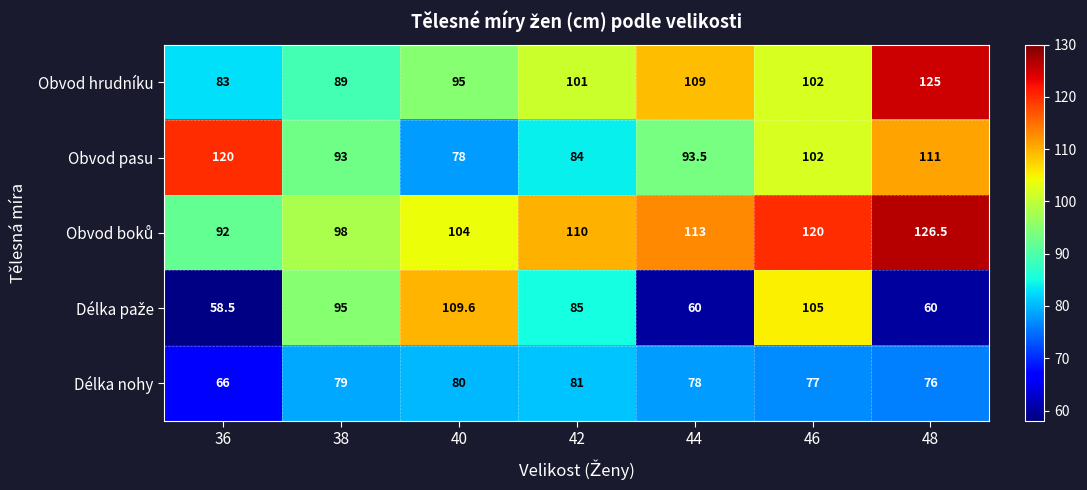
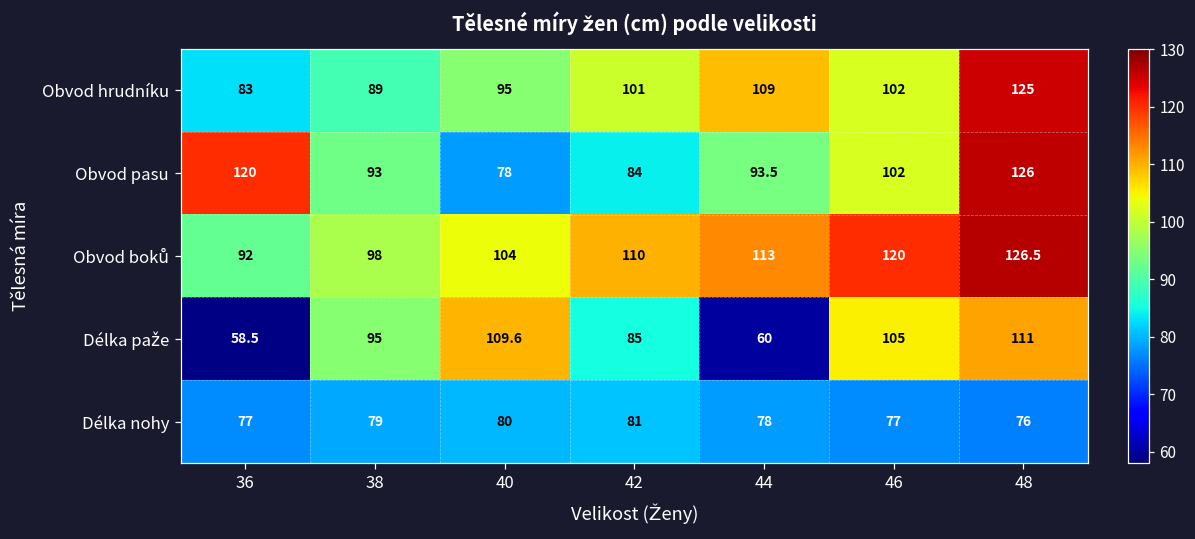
Obvod pasu, 48: 111 -> 126
Délka paže, 48: 60 -> 111
Délka nohy, 36: 66 -> 77
